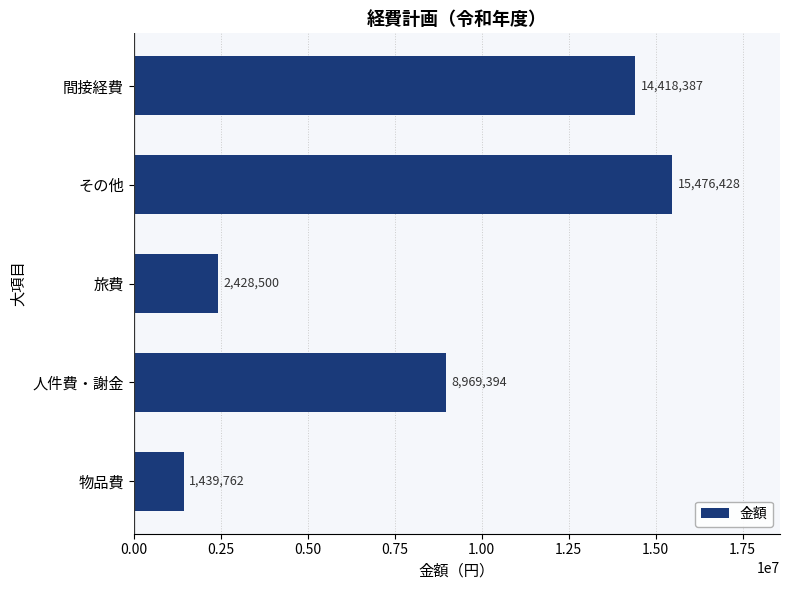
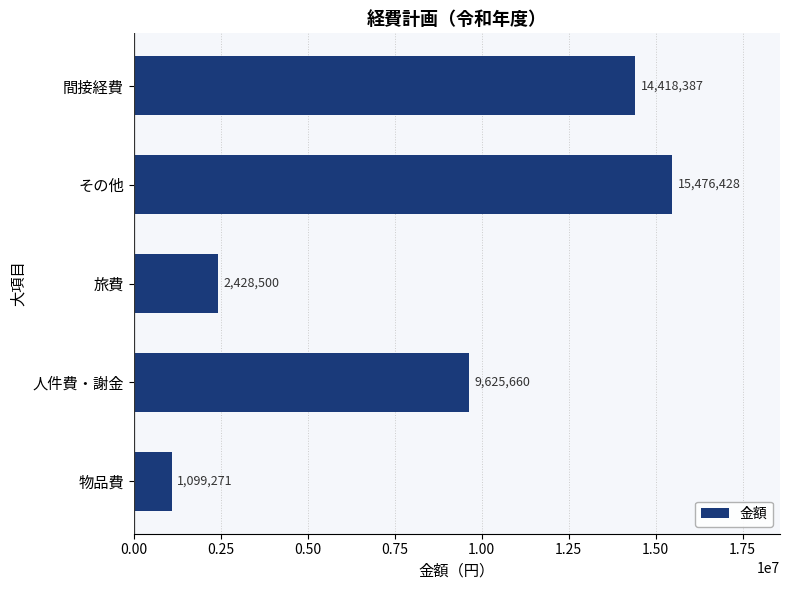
人件費・謝金: 8,969,394 -> 9,625,660
物品費: 1,439,762 -> 1,099,271
